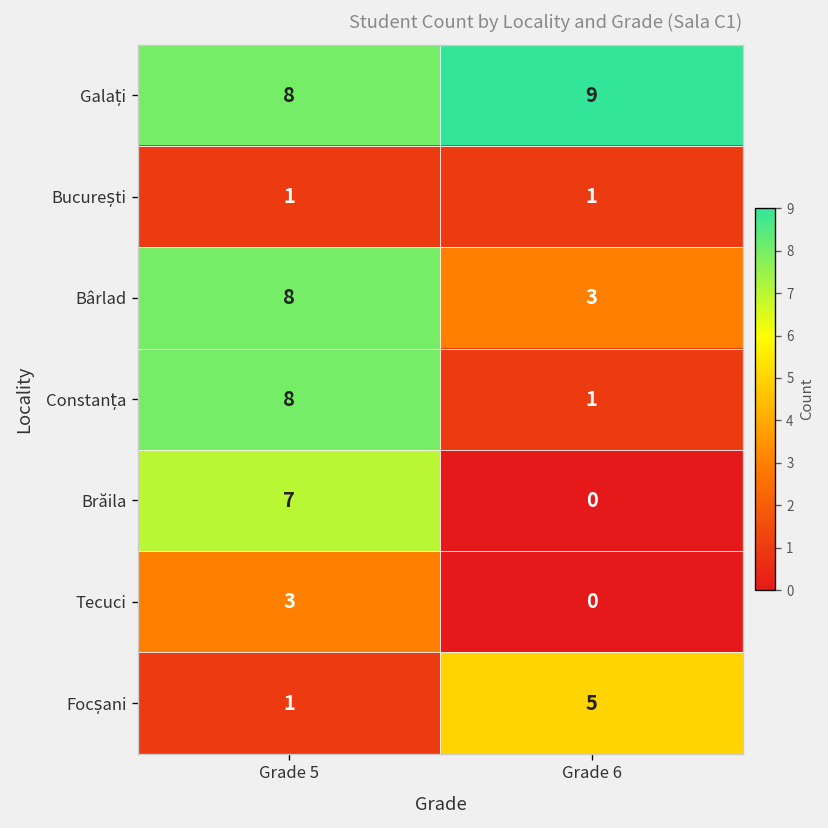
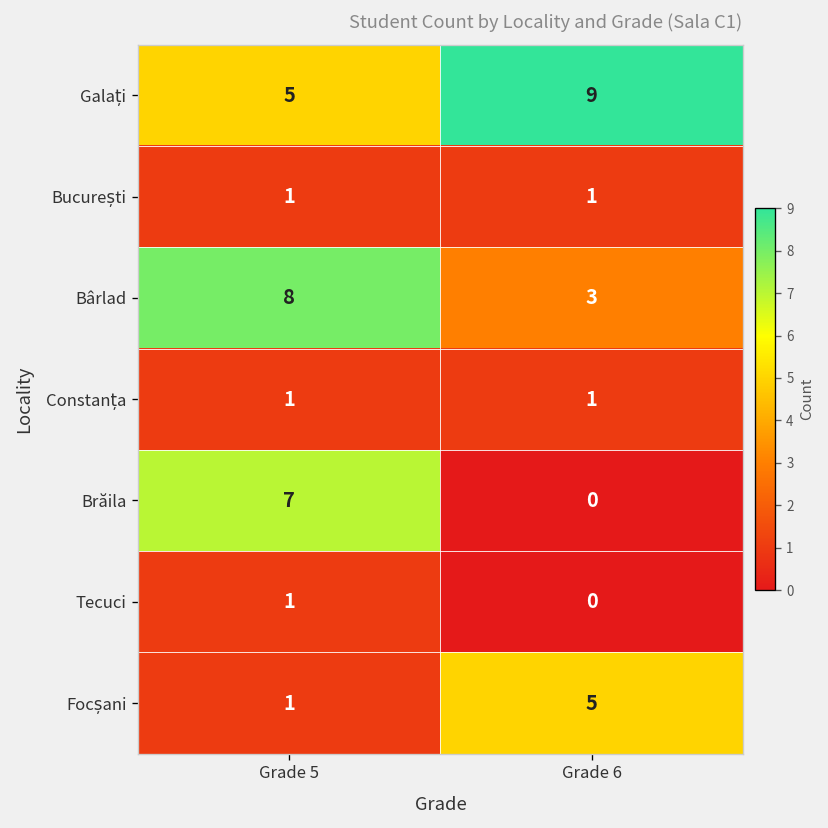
Galați, Grade 5: 8 -> 5
Constanța, Grade 5: 8 -> 1
Tecuci, Grade 5: 3 -> 1
